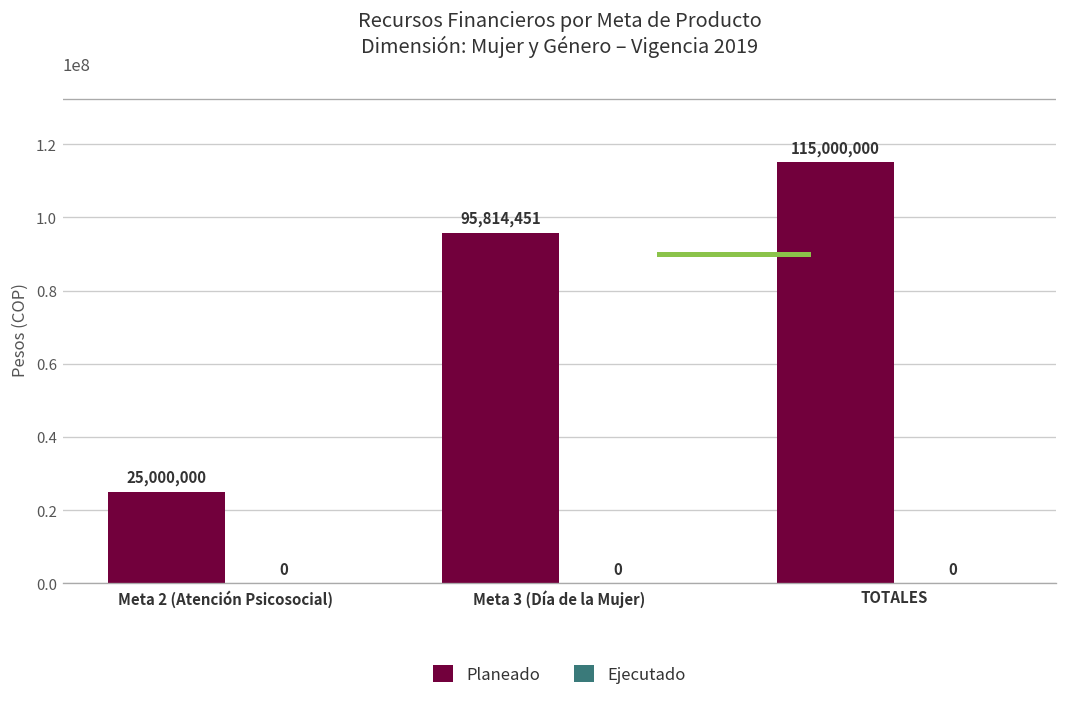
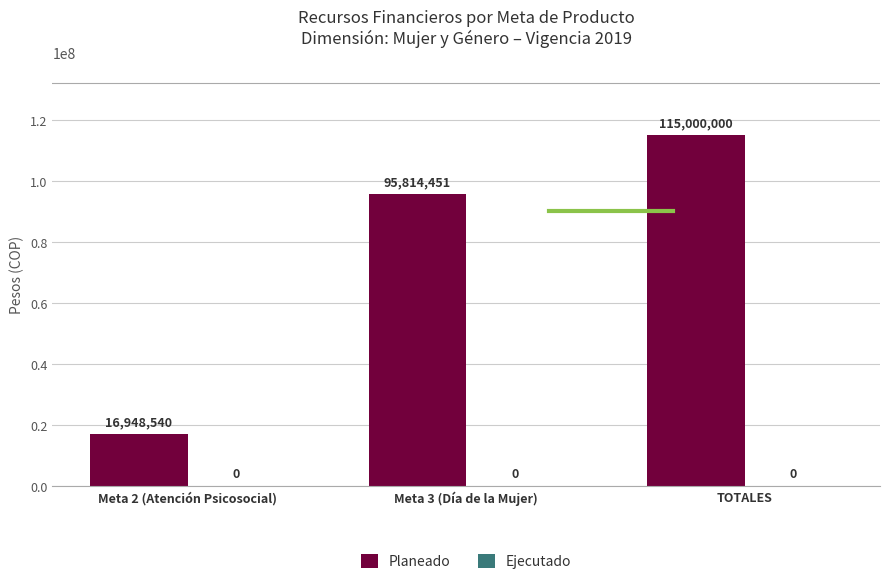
Planeado, Meta 2 (Atención Psicosocial): 25,000,000 -> 16,948,540
